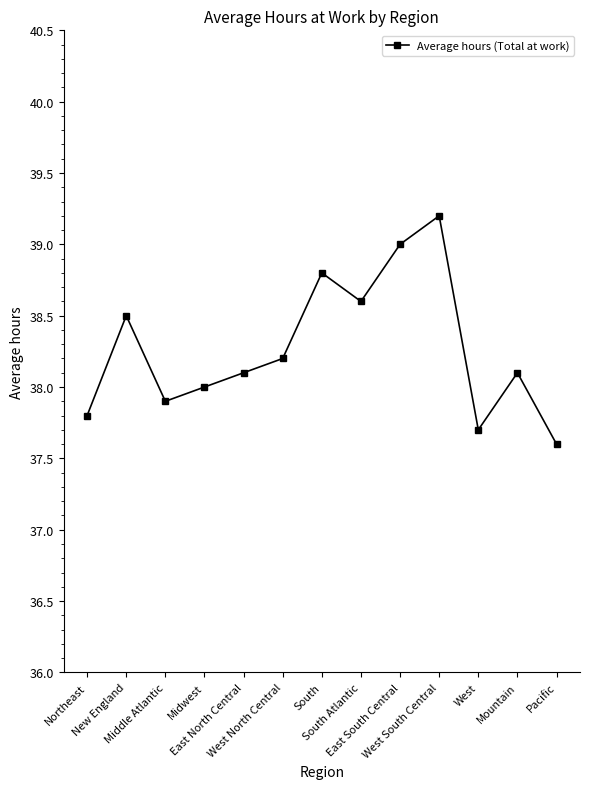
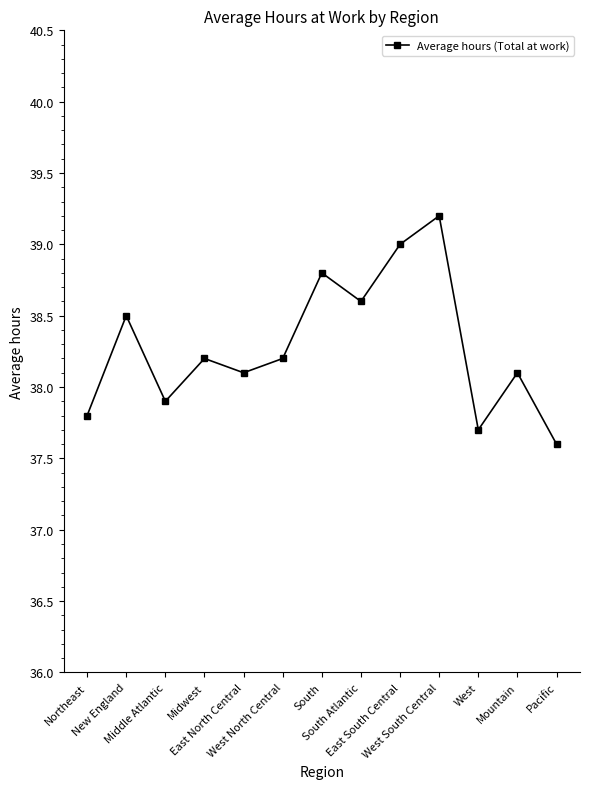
Midwest: 38.0 -> 38.2
